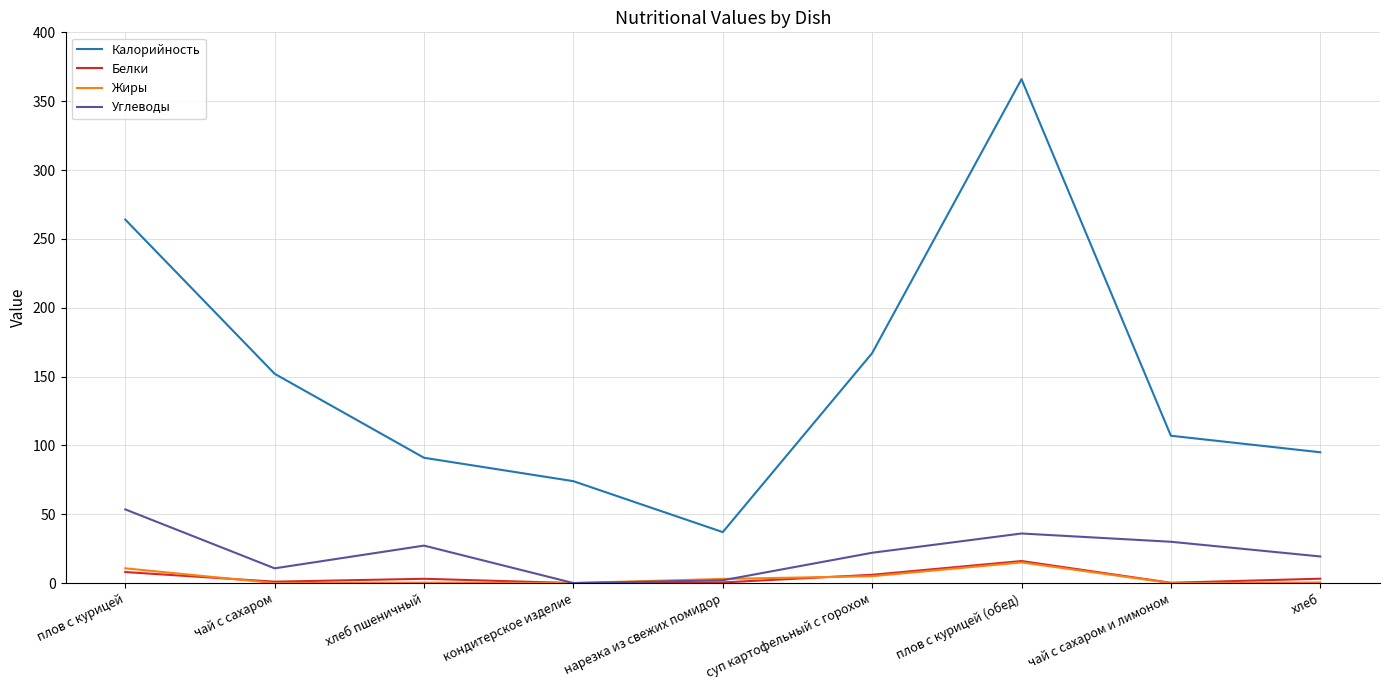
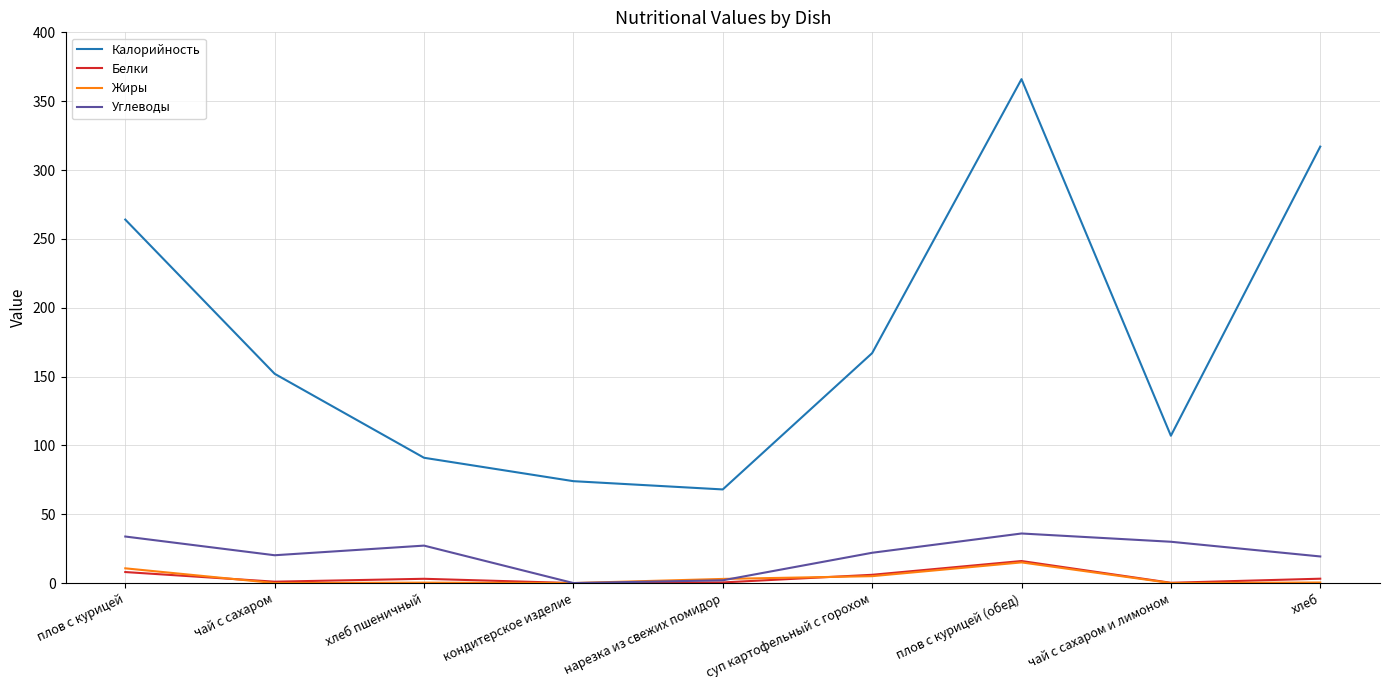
Углеводы, плов с курицей: 54 -> 34
Углеводы, чай с сахаром: 11 -> 20
Калорийность, нарезка из свежих помидор: 37 -> 68
Калорийность, хлеб: 95 -> 317
